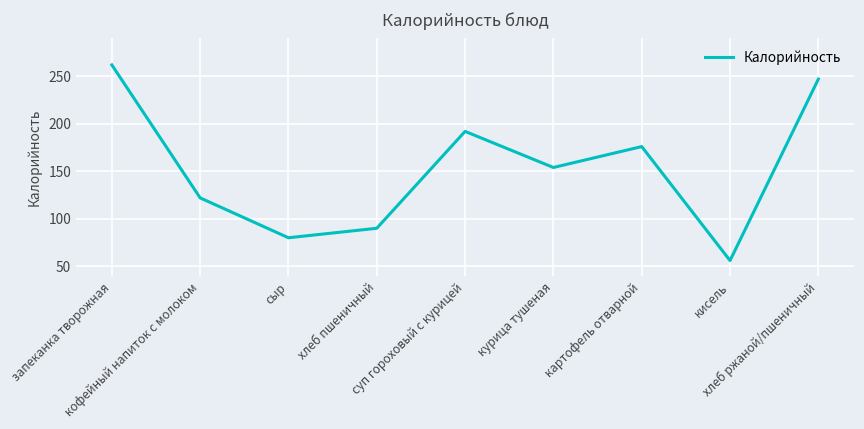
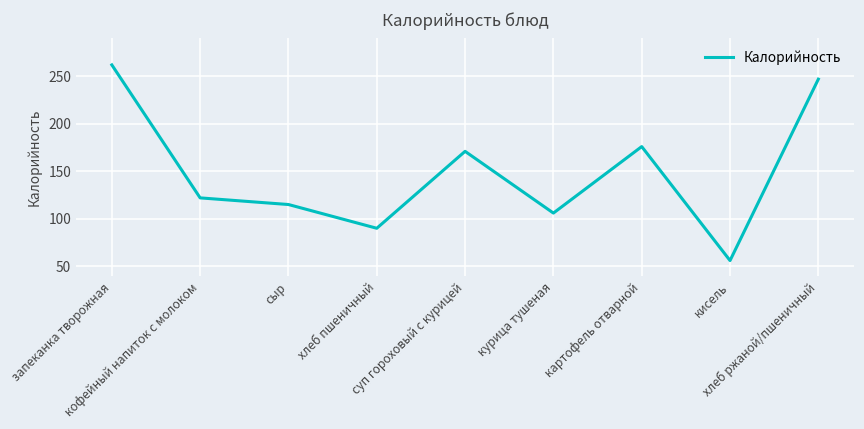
сыр: 80 -> 120
суп гороховый с курицей: 190 -> 170
курица тушеная: 150 -> 110
